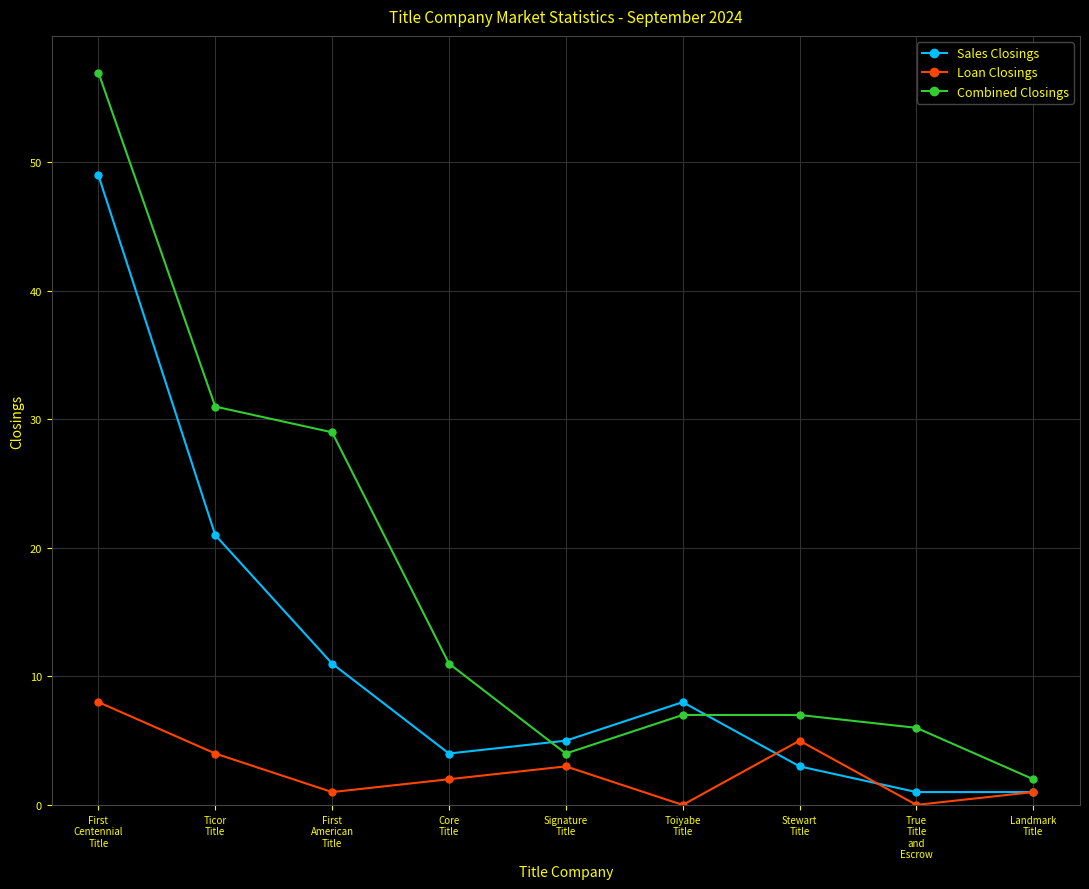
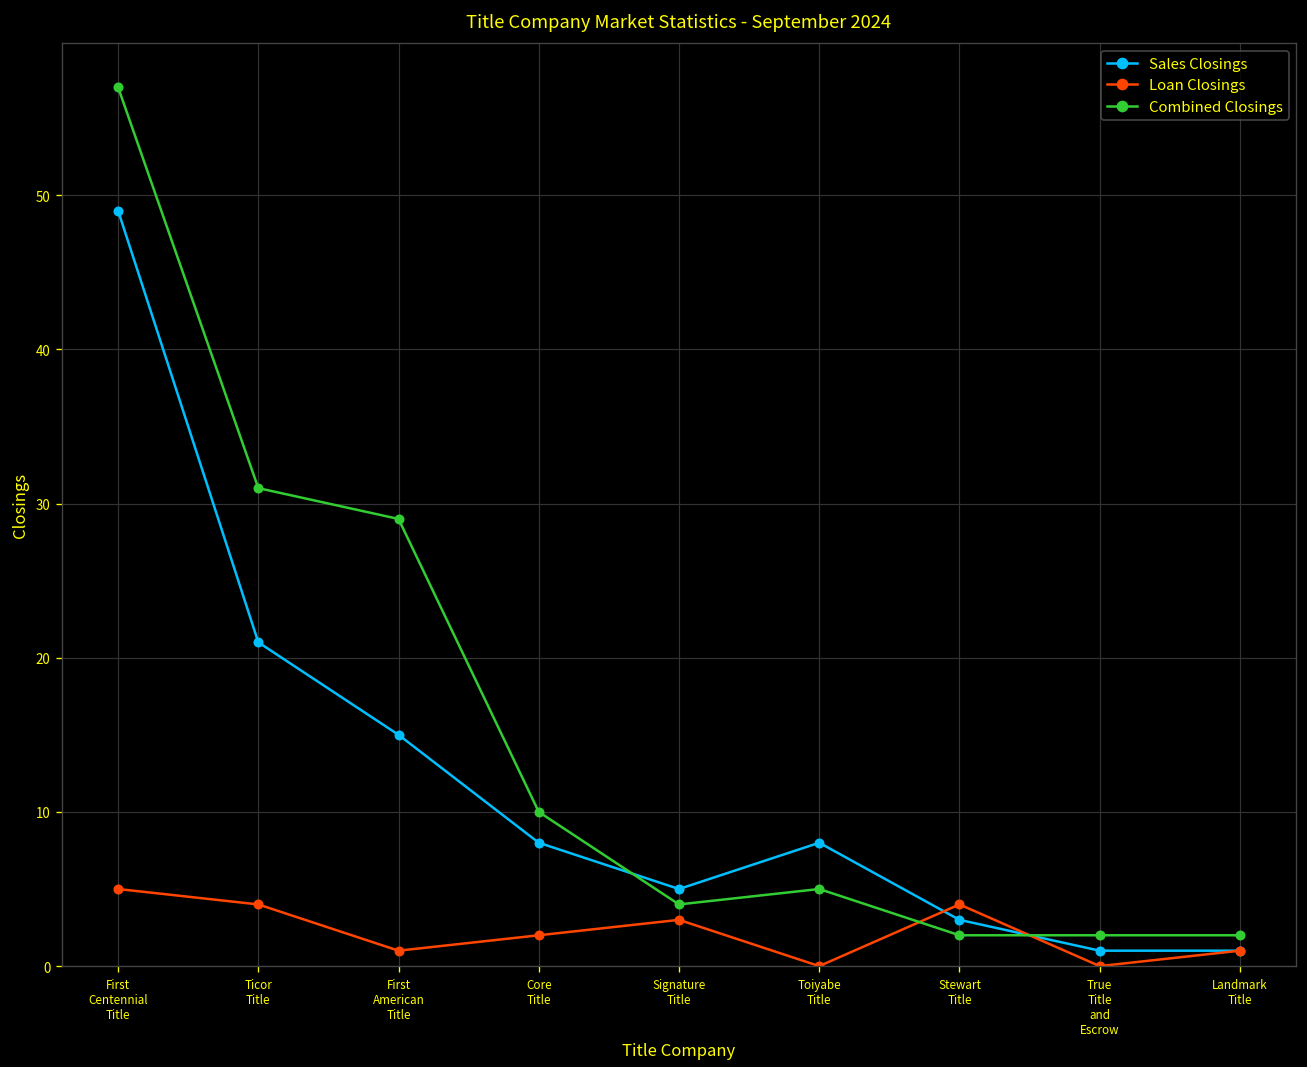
Loan Closings, First Centennial Title: 8 -> 5
Sales Closings, First American Title: 11 -> 15
Sales Closings, Core Title: 4 -> 8
Combined Closings, Core Title: 11 -> 10
Combined Closings, Toiyabe Title: 7 -> 5
Loan Closings, Stewart Title: 5 -> 4
Combined Closings, Stewart Title: 7 -> 2
Combined Closings, True Title and Escrow: 6 -> 2
